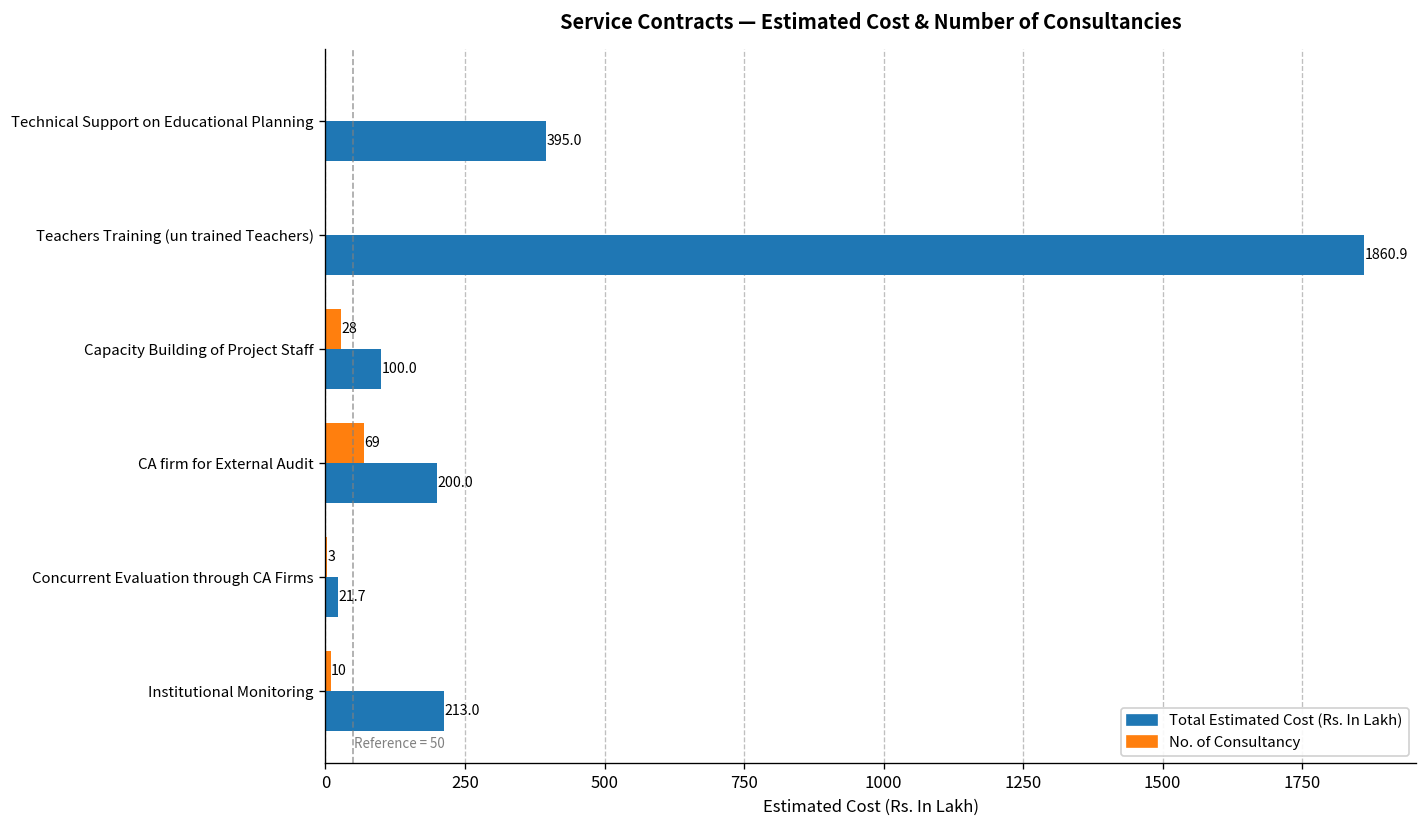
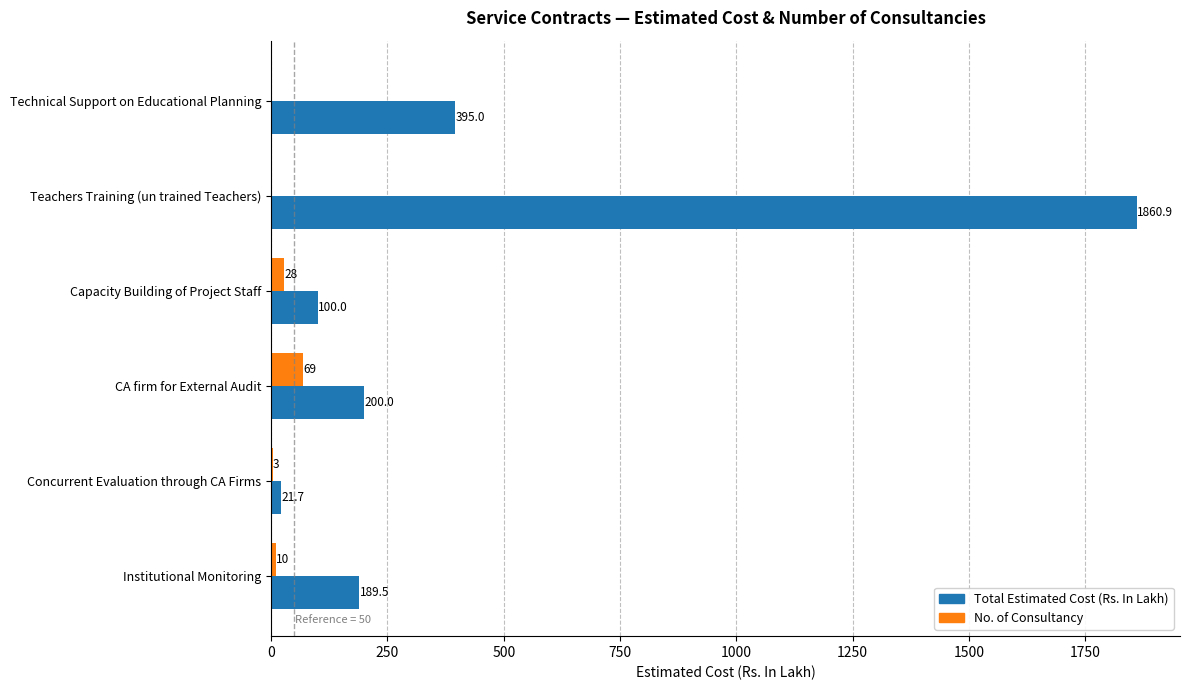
Total Estimated Cost (Rs. In Lakh), Institutional Monitoring: 213.0 -> 189.5
